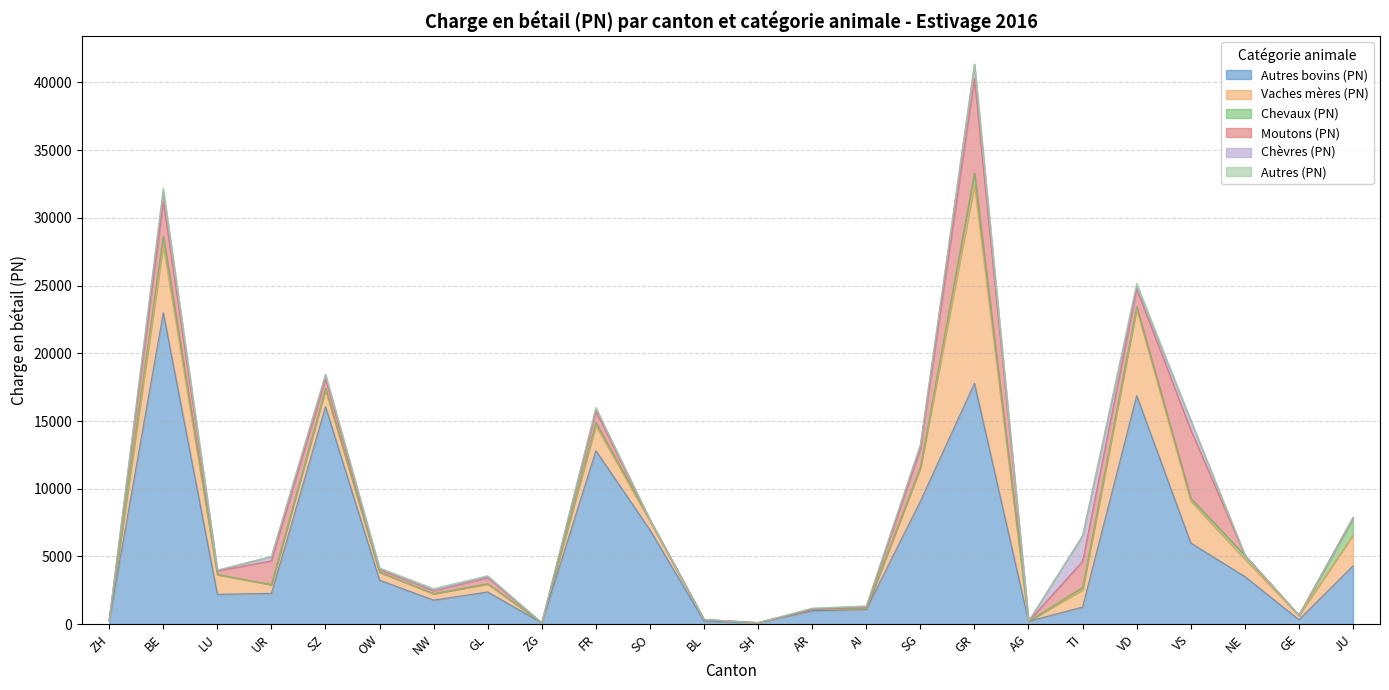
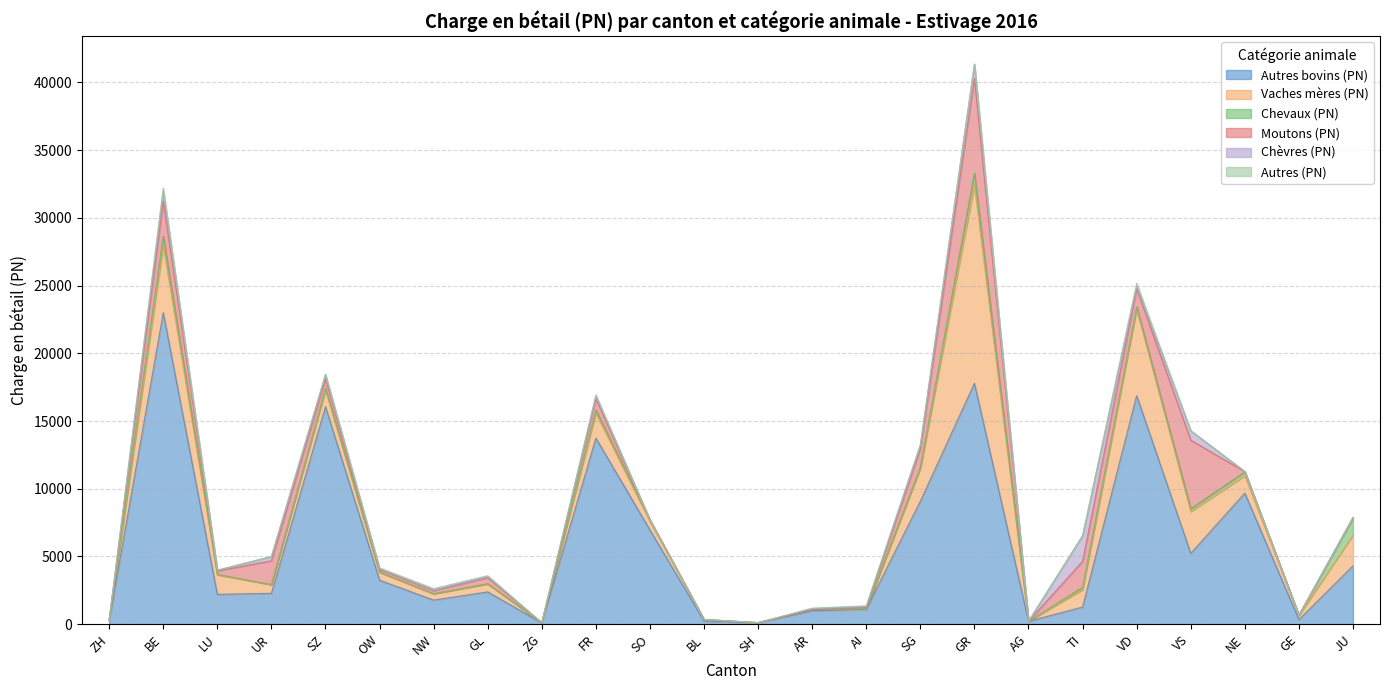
Autres bovins (PN), FR: 12800 -> 13700
Autres bovins (PN), VS: 6000 -> 5200
Autres bovins (PN), NE: 3500 -> 9700
